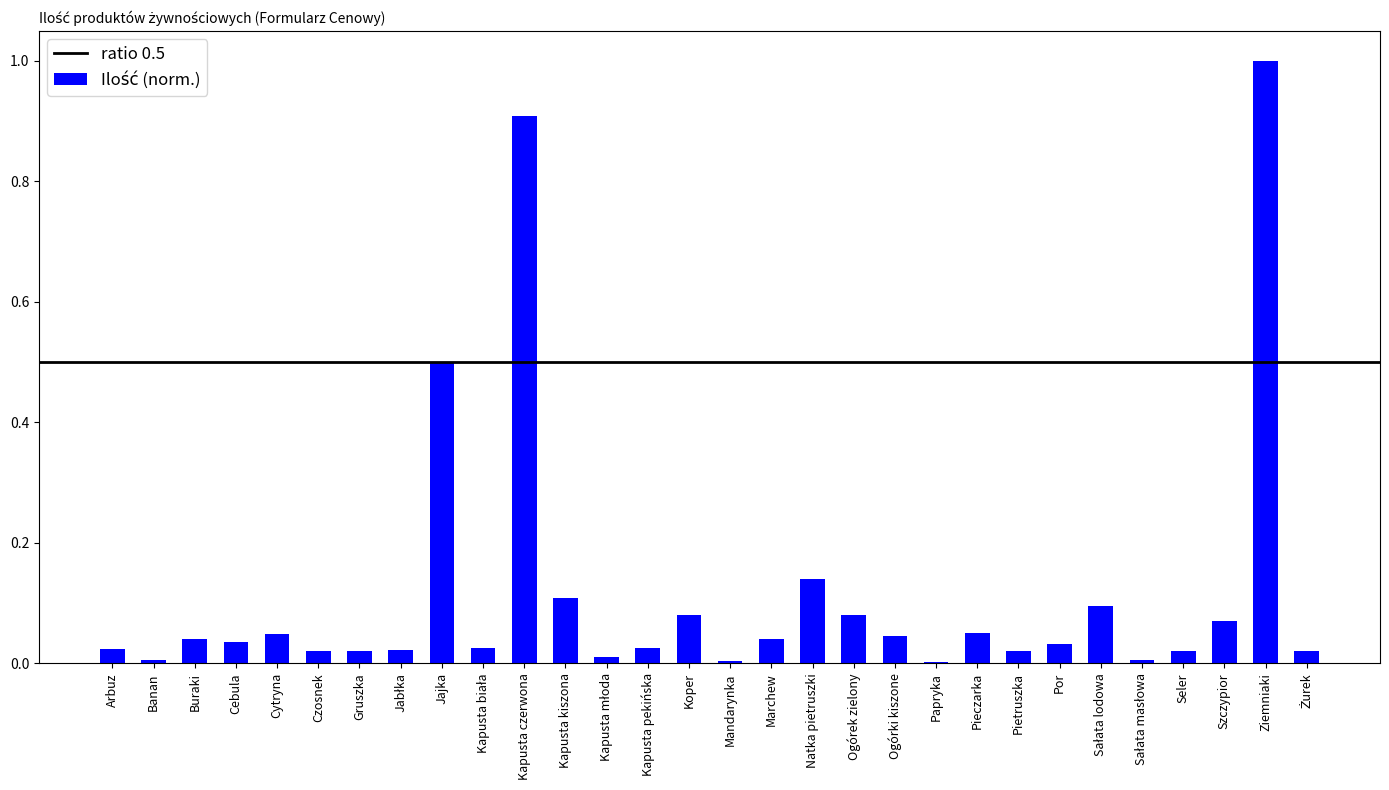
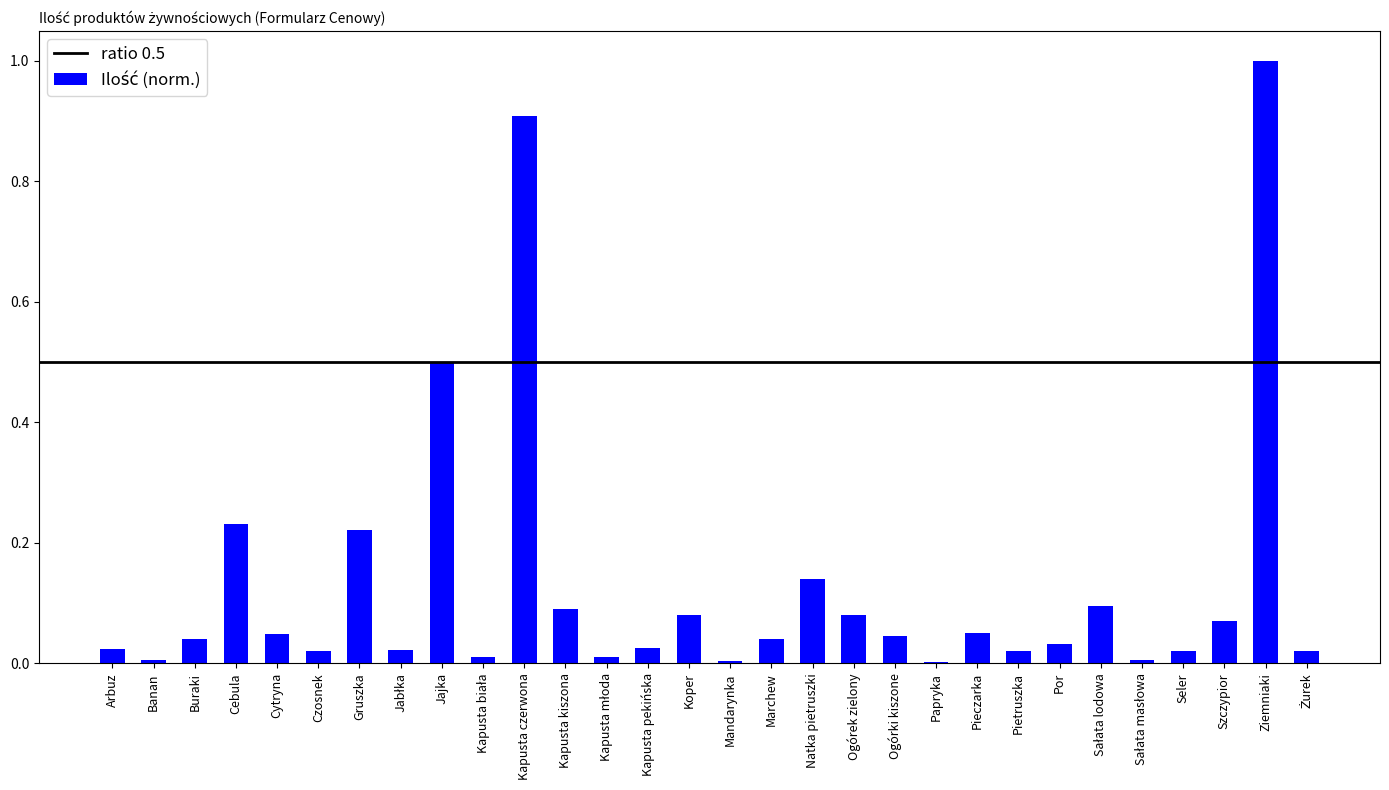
Cebula: 0.04 -> 0.23
Gruszka: 0.02 -> 0.22
Kapusta biała: 0.03 -> 0.01
Kapusta kiszona: 0.11 -> 0.09
